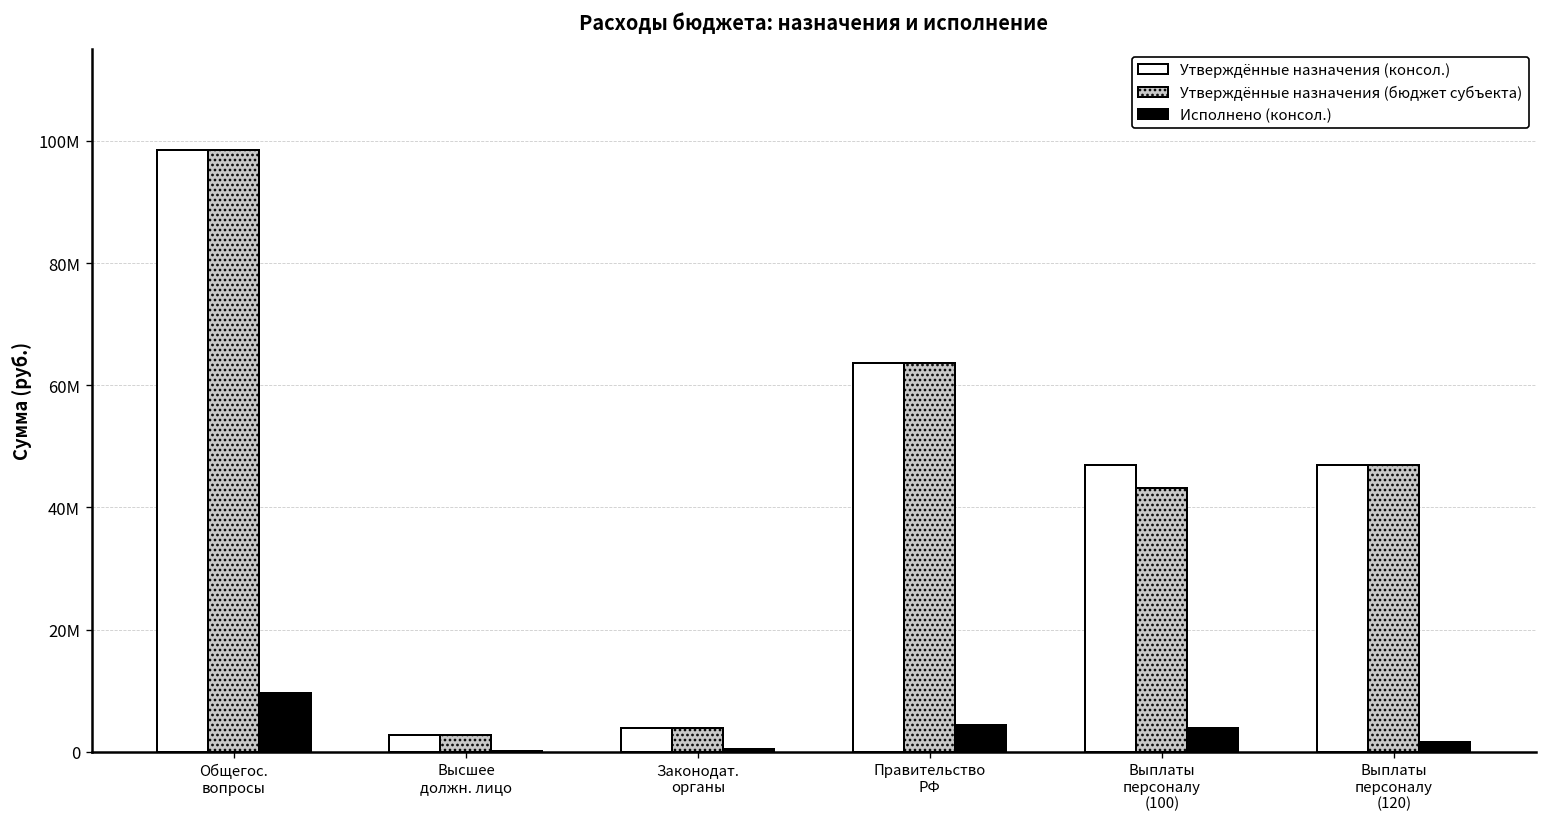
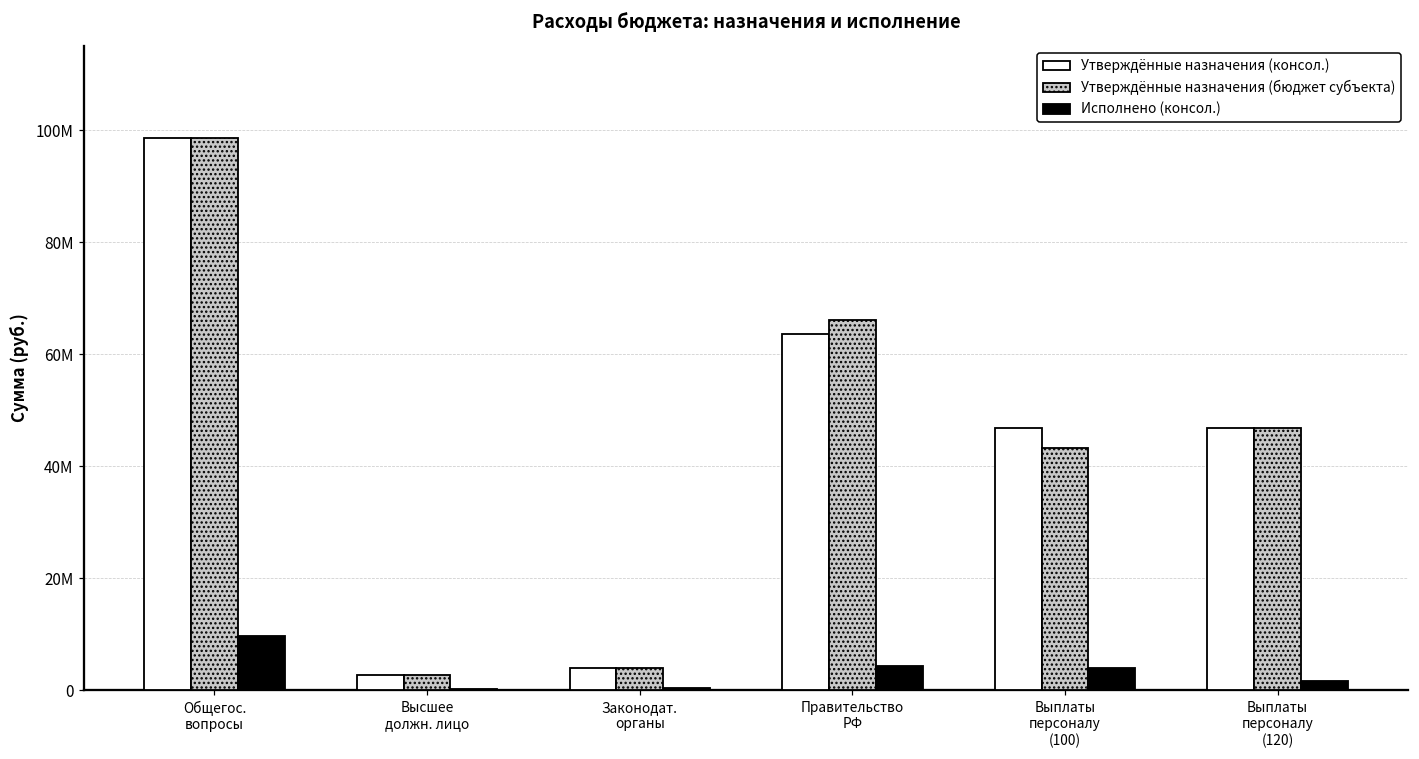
Утверждённые назначения (бюджет субъекта), Правительство РФ: 64000000 -> 66000000
